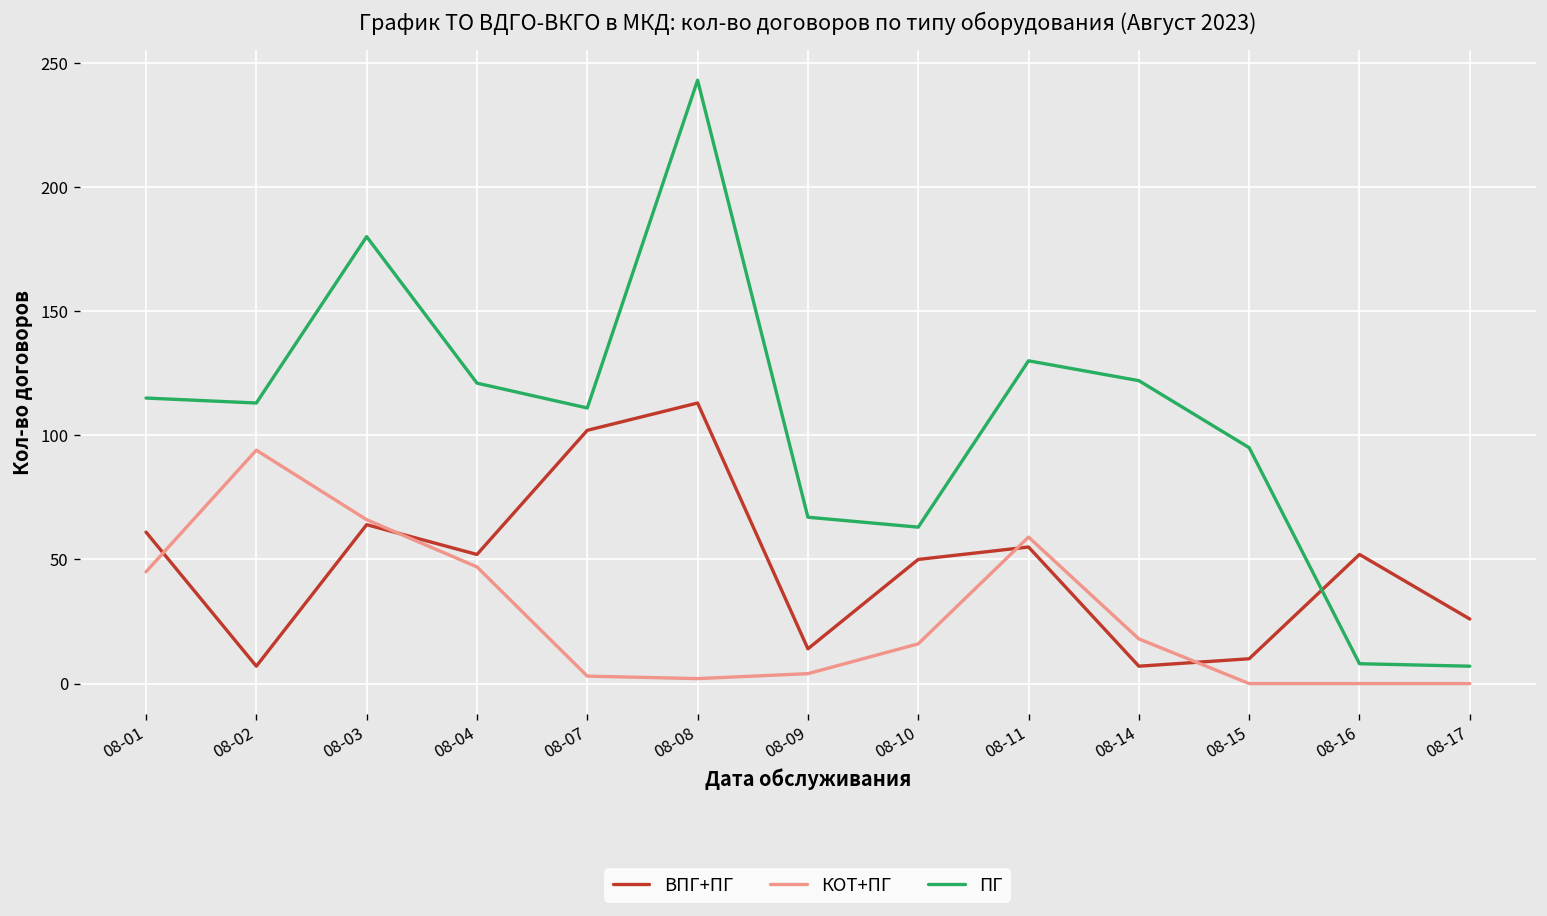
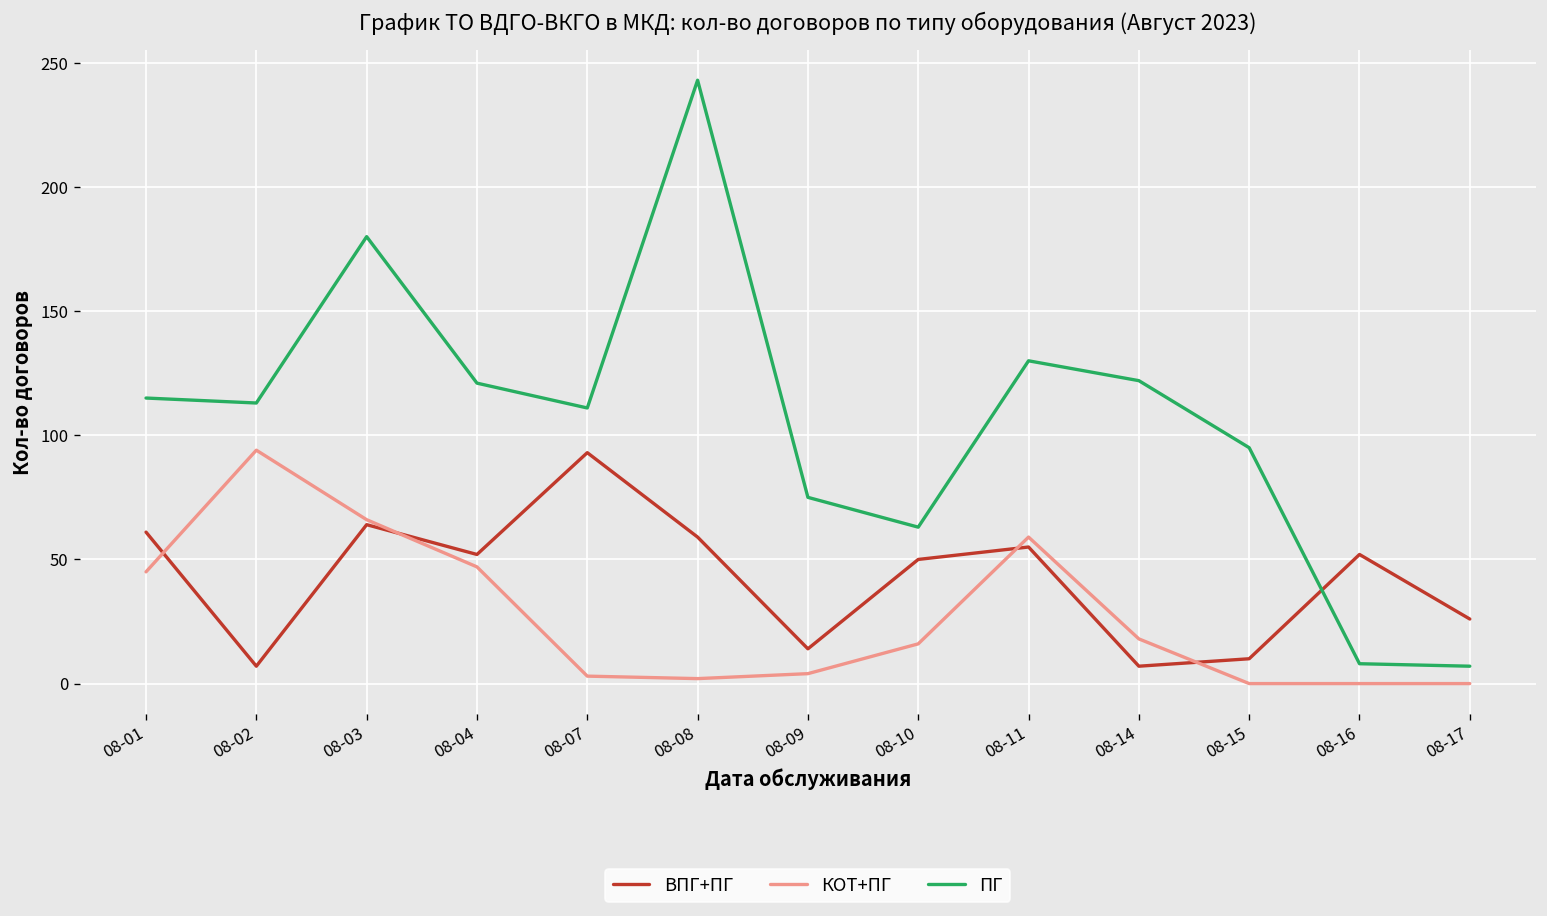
ВПГ+ПГ, 08-07: 102 -> 93
ВПГ+ПГ, 08-08: 113 -> 59
ПГ, 08-09: 67 -> 75
